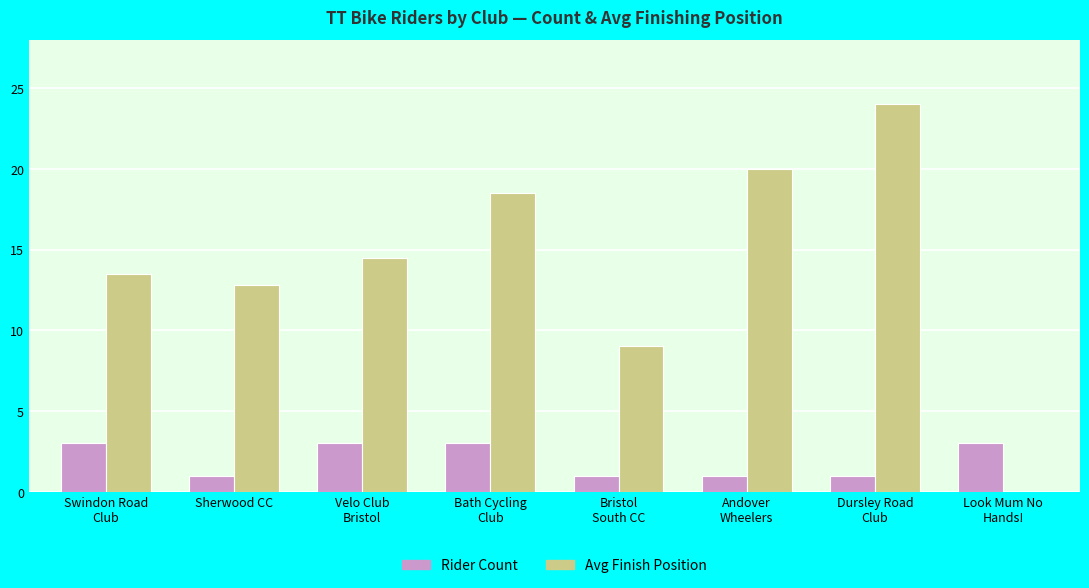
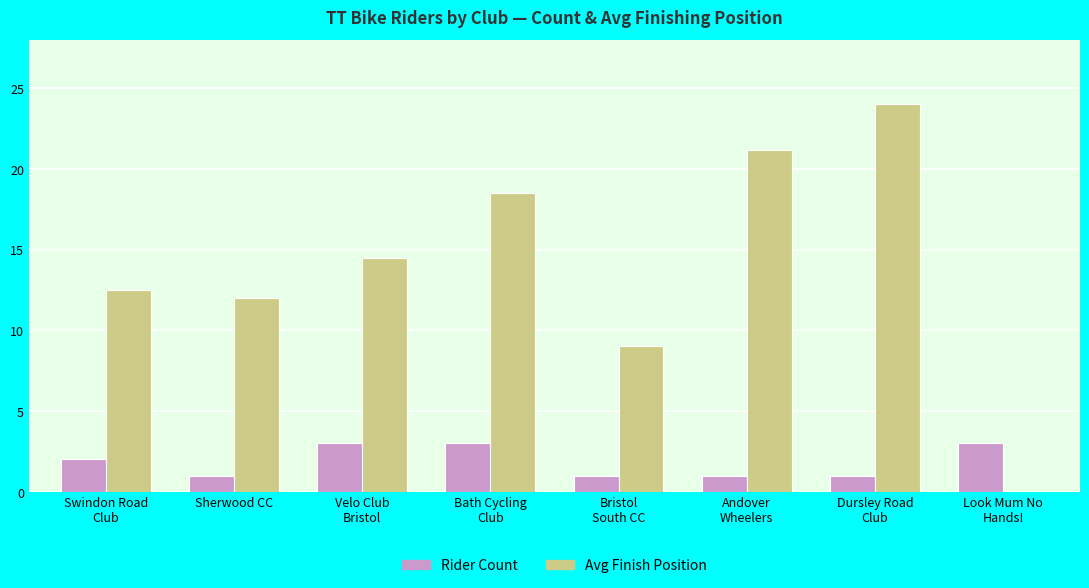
Rider Count, Swindon Road Club: 3 -> 2
Avg Finish Position, Swindon Road Club: 13.5 -> 12.5
Avg Finish Position, Sherwood CC: 12.8 -> 12.0
Avg Finish Position, Andover Wheelers: 20.0 -> 21.2
